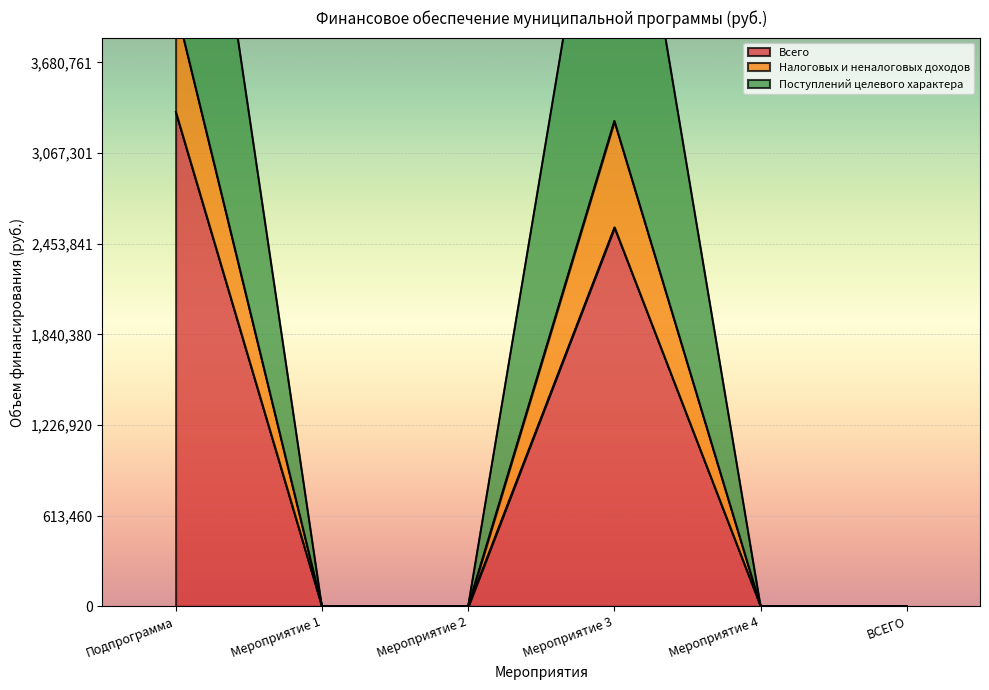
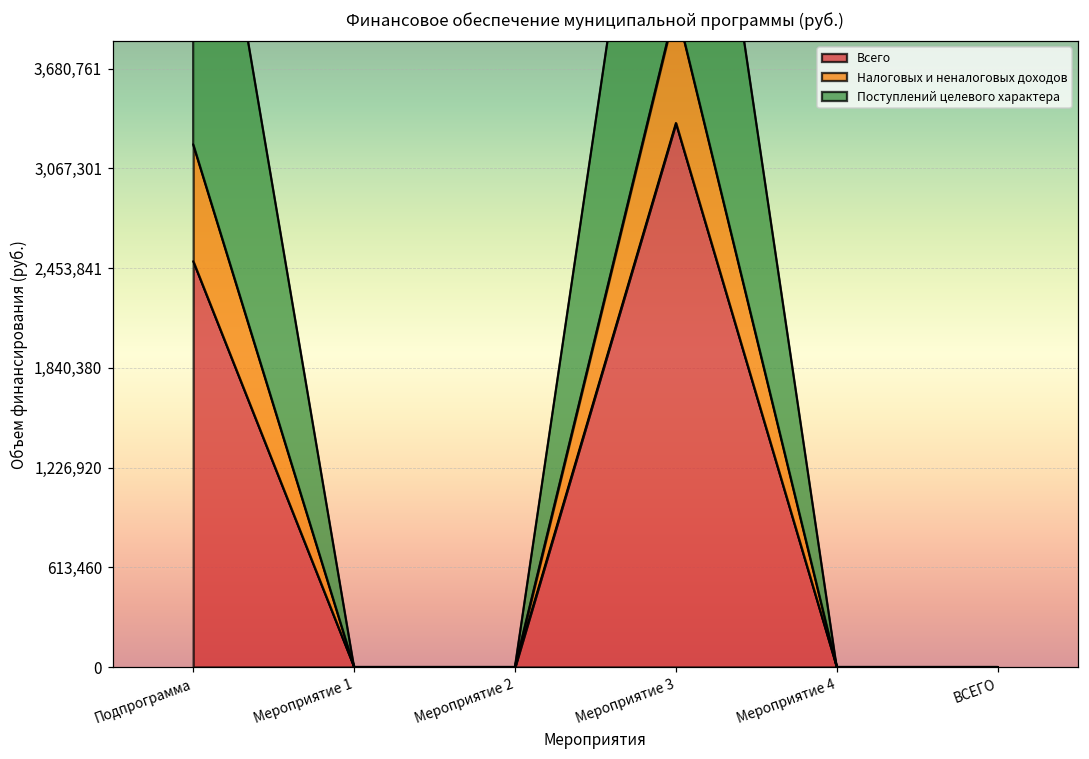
Всего, Подпрограмма: 3,350,000 -> 2,500,000
Всего, Мероприятие 3: 2,560,000 -> 3,350,000
